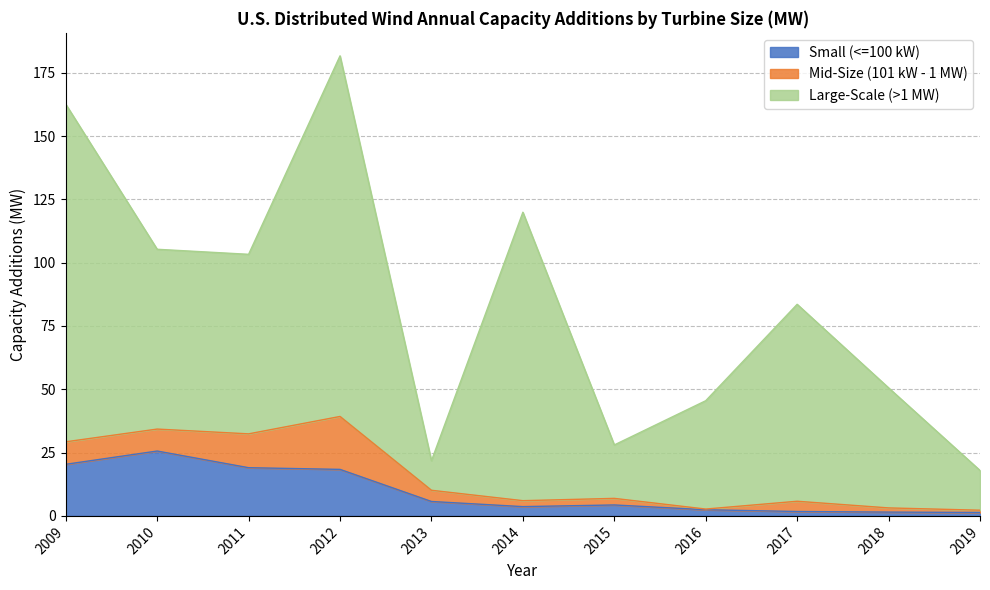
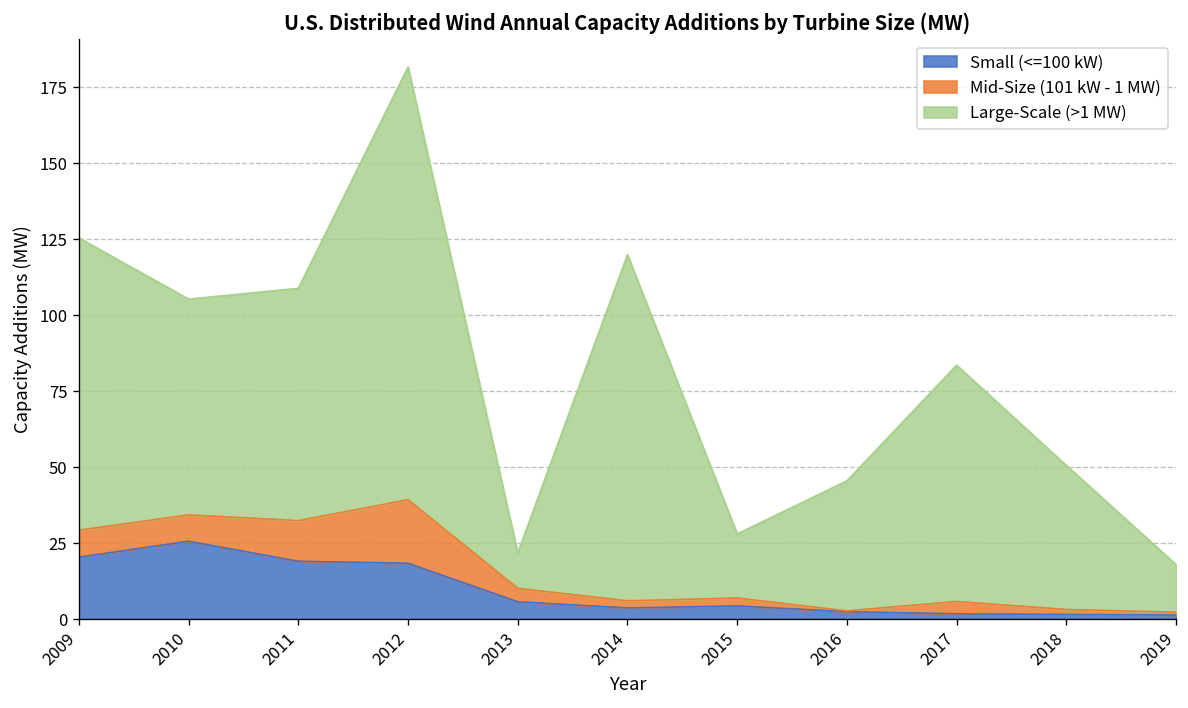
Large-Scale (>1 MW), 2009: 133 -> 96
Large-Scale (>1 MW), 2011: 71 -> 76
